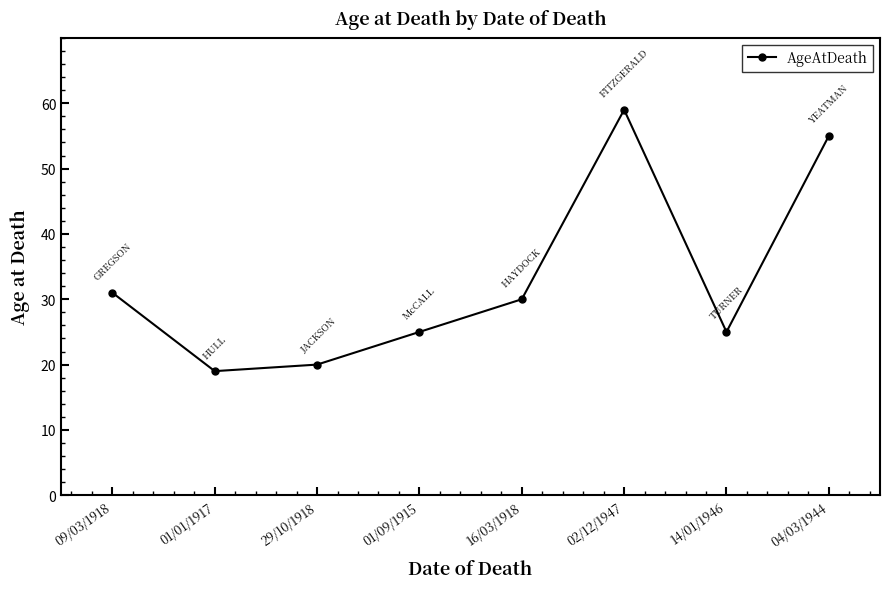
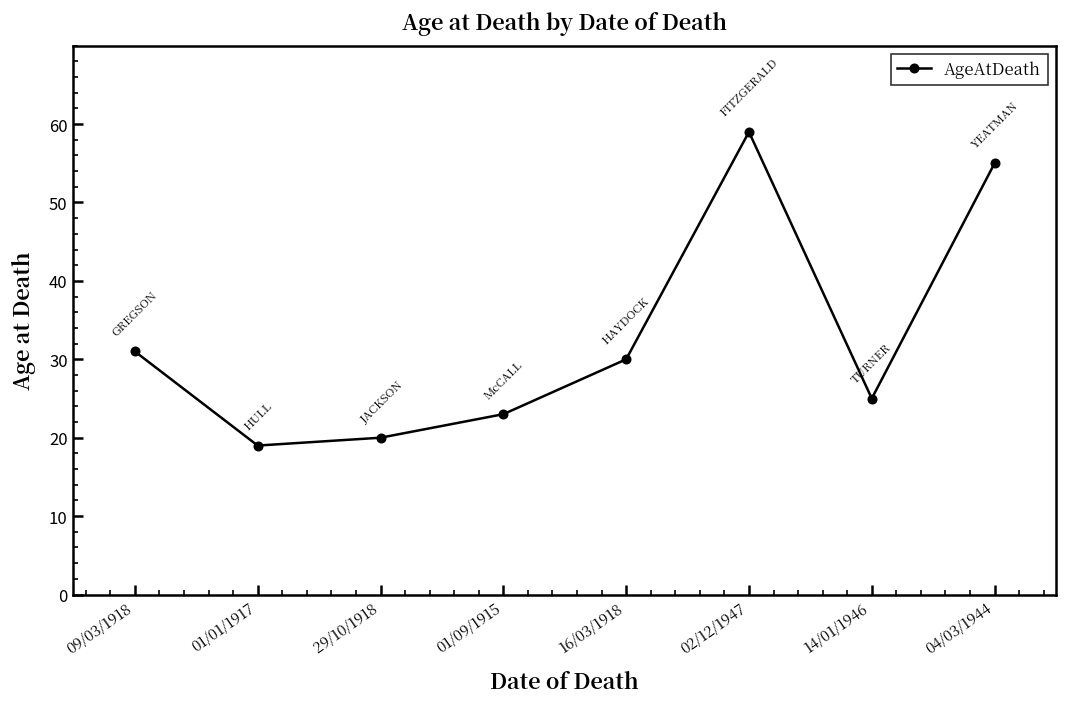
01/09/1915: 25 -> 23
